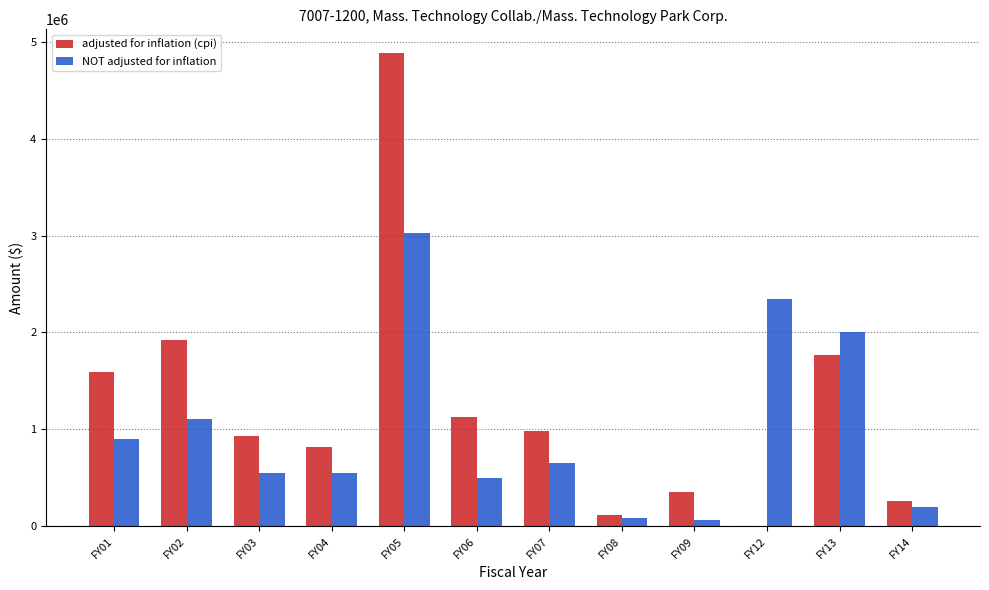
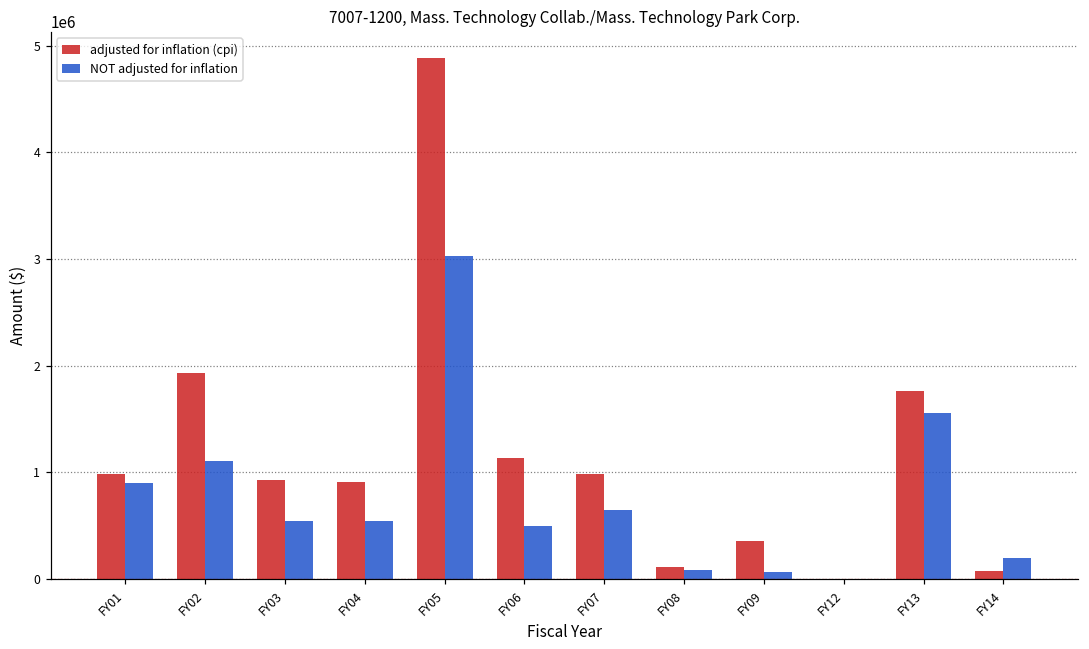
adjusted for inflation (cpi), FY01: 1600000 -> 1000000
adjusted for inflation (cpi), FY04: 800000 -> 900000
NOT adjusted for inflation, FY12: 2300000 -> 0
NOT adjusted for inflation, FY13: 2000000 -> 1600000
adjusted for inflation (cpi), FY14: 300000 -> 100000
